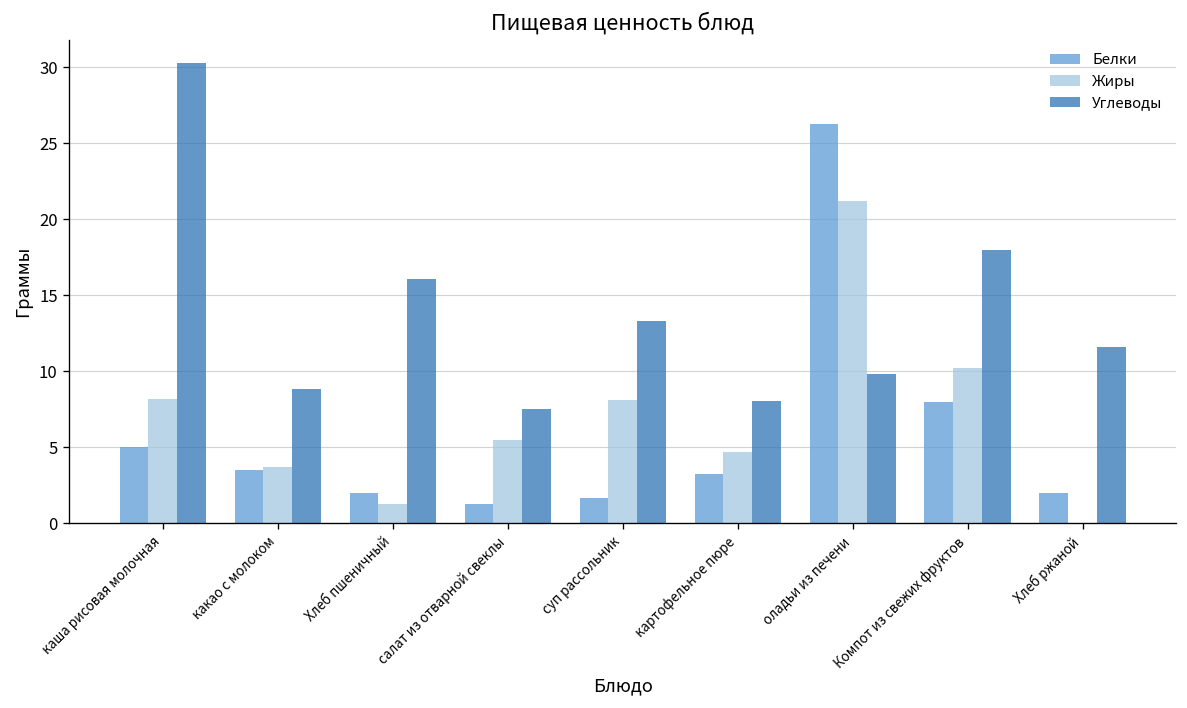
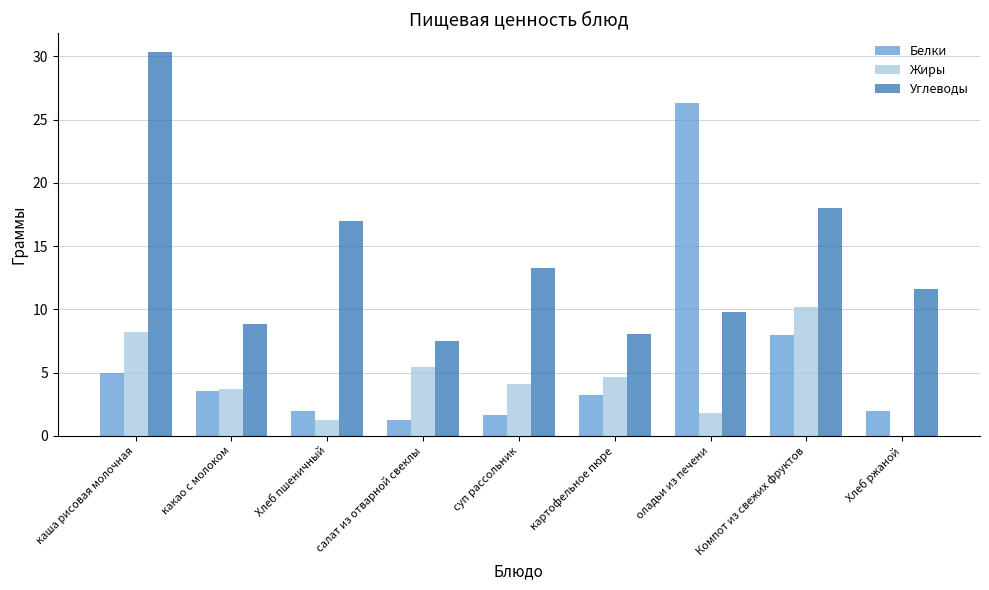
Углеводы, Хлеб пшеничный: 16.1 -> 17.0
Жиры, суп рассольник: 8.1 -> 4.1
Жиры, оладьи из печени: 21.2 -> 1.8
